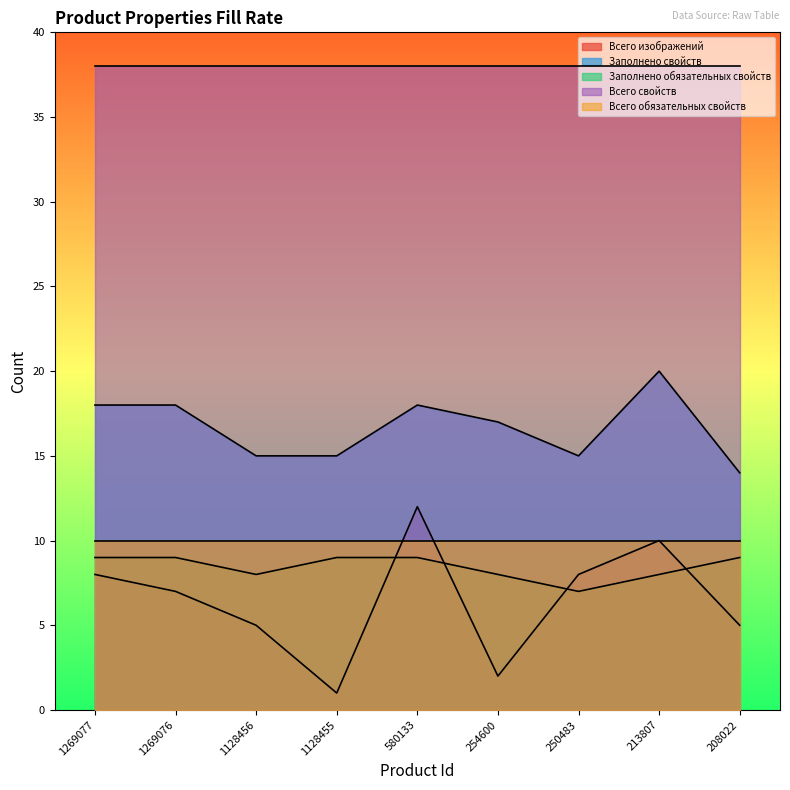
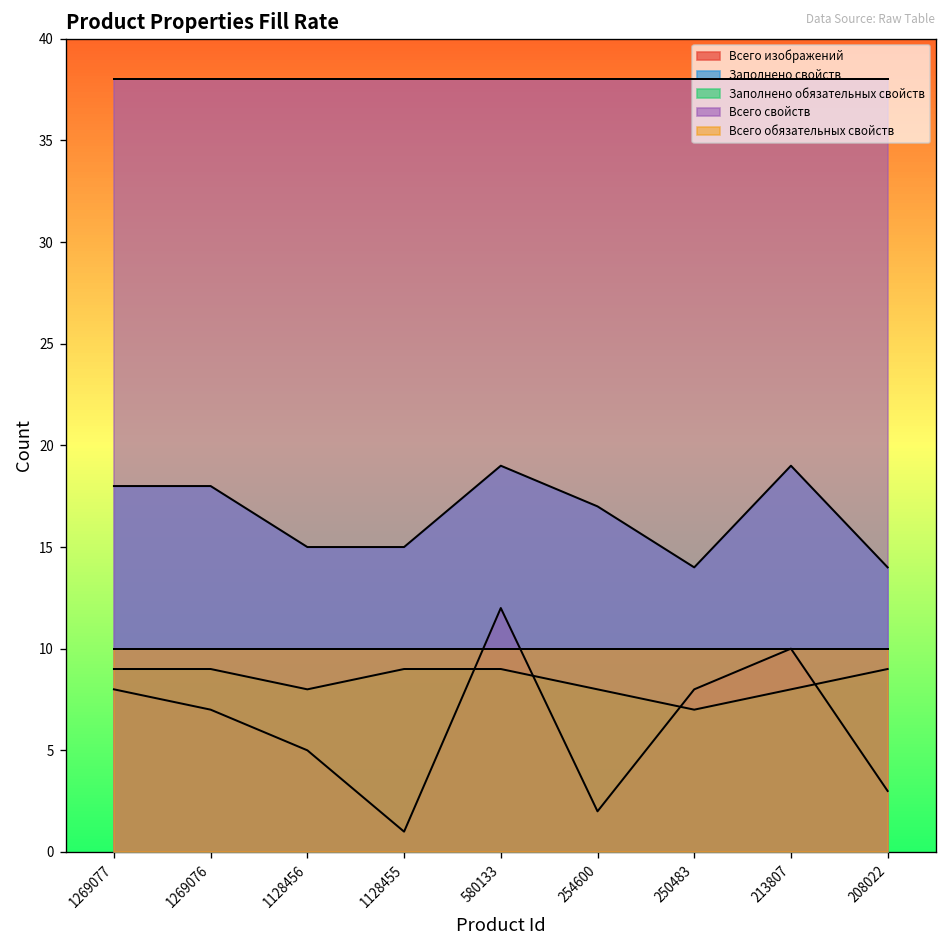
Заполнено свойств, 580133: 18 -> 19
Заполнено свойств, 250483: 15 -> 14
Заполнено свойств, 213807: 20 -> 19
Всего изображений, 208022: 5 -> 3
